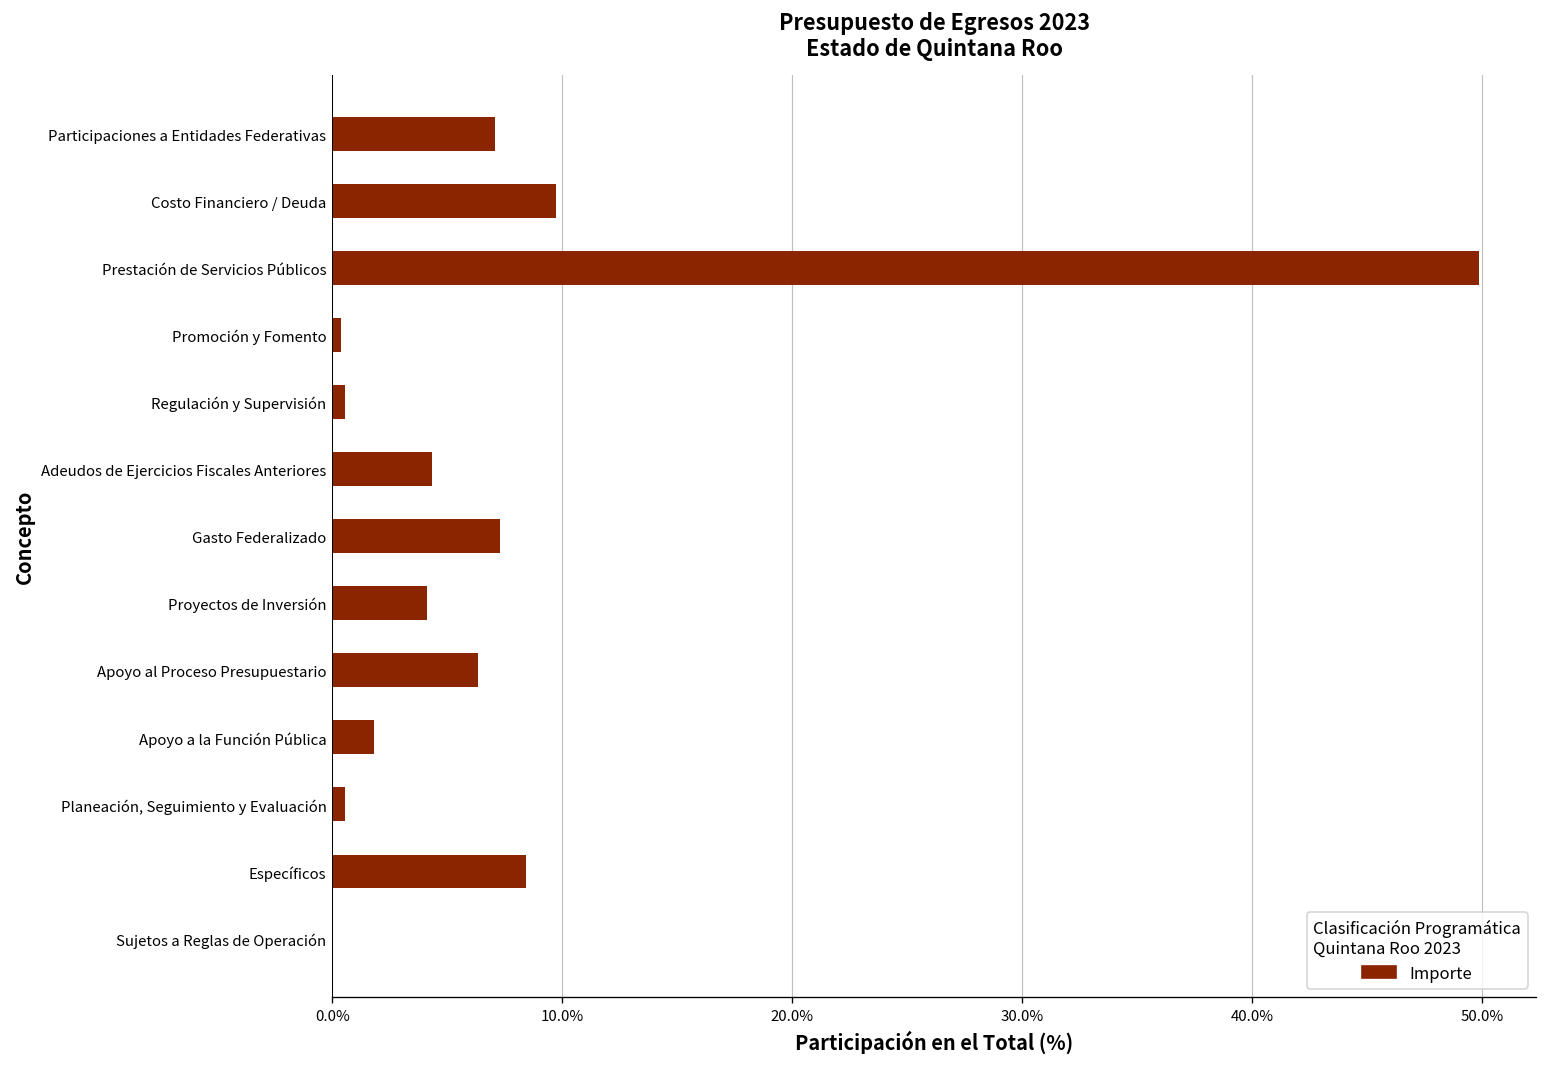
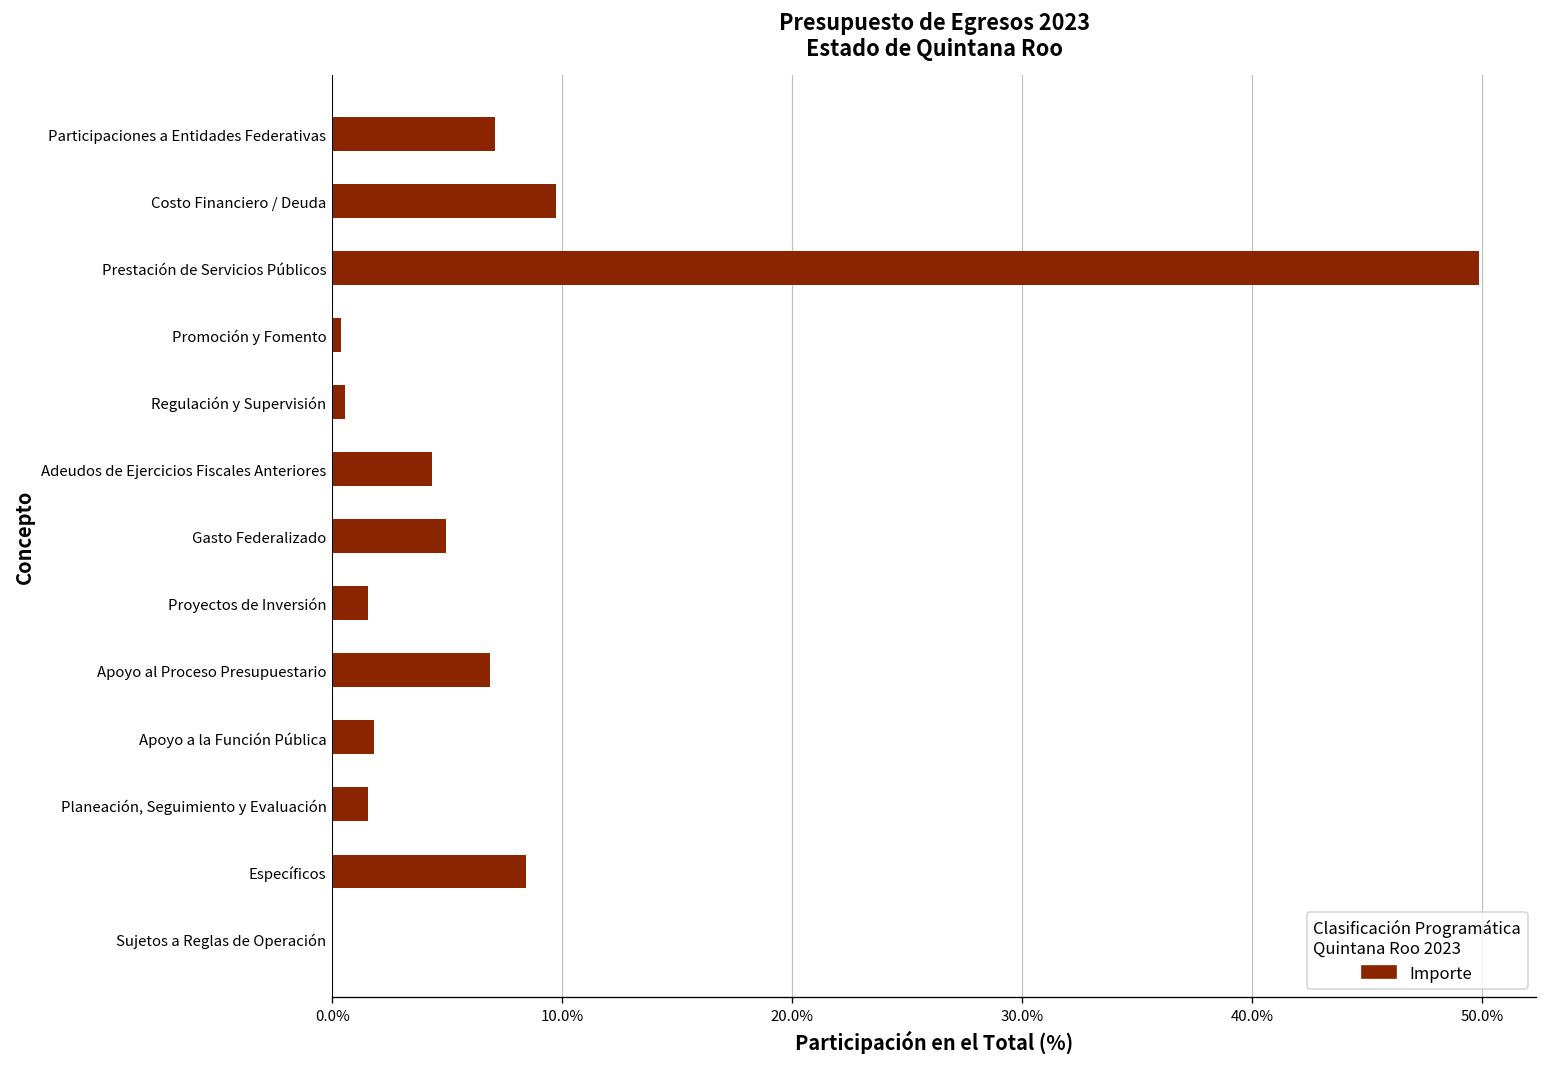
Gasto Federalizado: 7.3% -> 4.9%
Proyectos de Inversión: 4.1% -> 1.5%
Apoyo al Proceso Presupuestario: 6.3% -> 6.9%
Planeación, Seguimiento y Evaluación: 0.5% -> 1.6%
